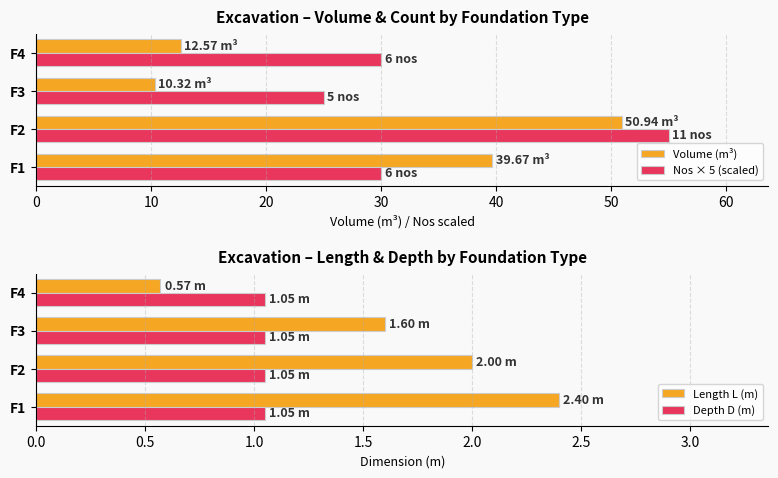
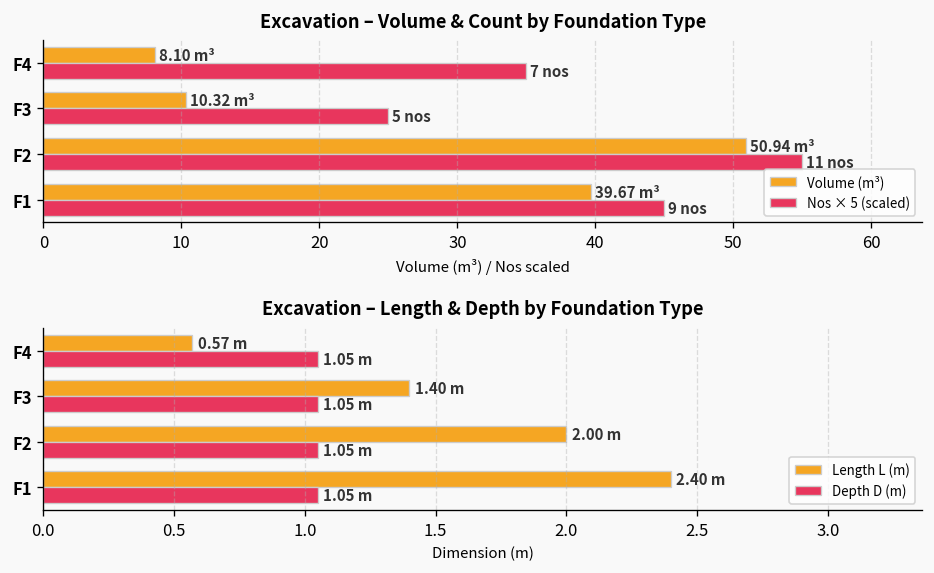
Excavation – Volume & Count by Foundation Type, Volume (m³), F4: 12.57 -> 8.10
Excavation – Volume & Count by Foundation Type, Nos × 5 (scaled), F4: 6 -> 7
Excavation – Volume & Count by Foundation Type, Nos × 5 (scaled), F1: 6 -> 9
Excavation – Length & Depth by Foundation Type, Length L (m), F3: 1.60 -> 1.40
